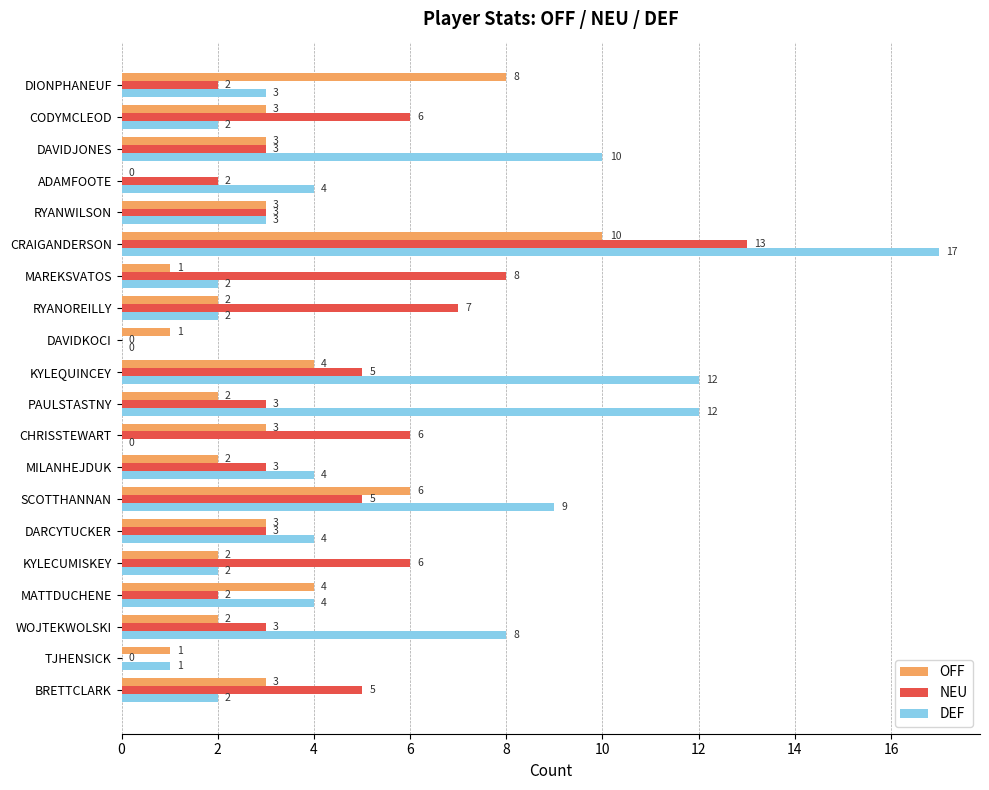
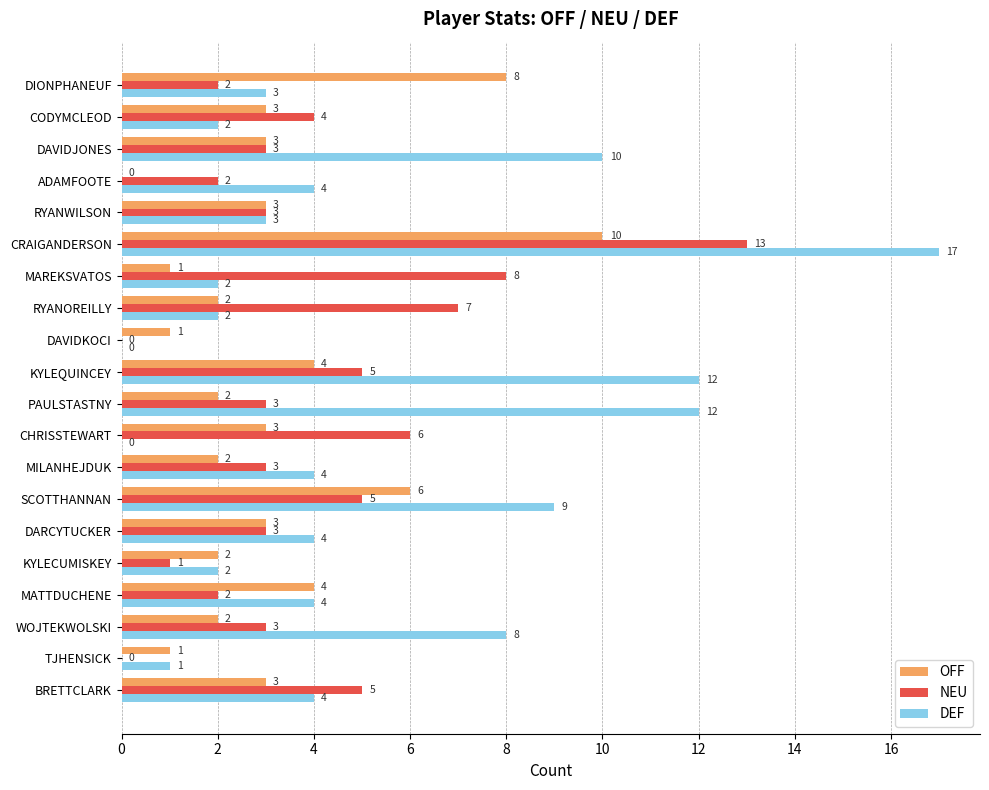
NEU, CODYMCLEOD: 6 -> 4
NEU, KYLECUMISKEY: 6 -> 1
DEF, BRETTCLARK: 2 -> 4
